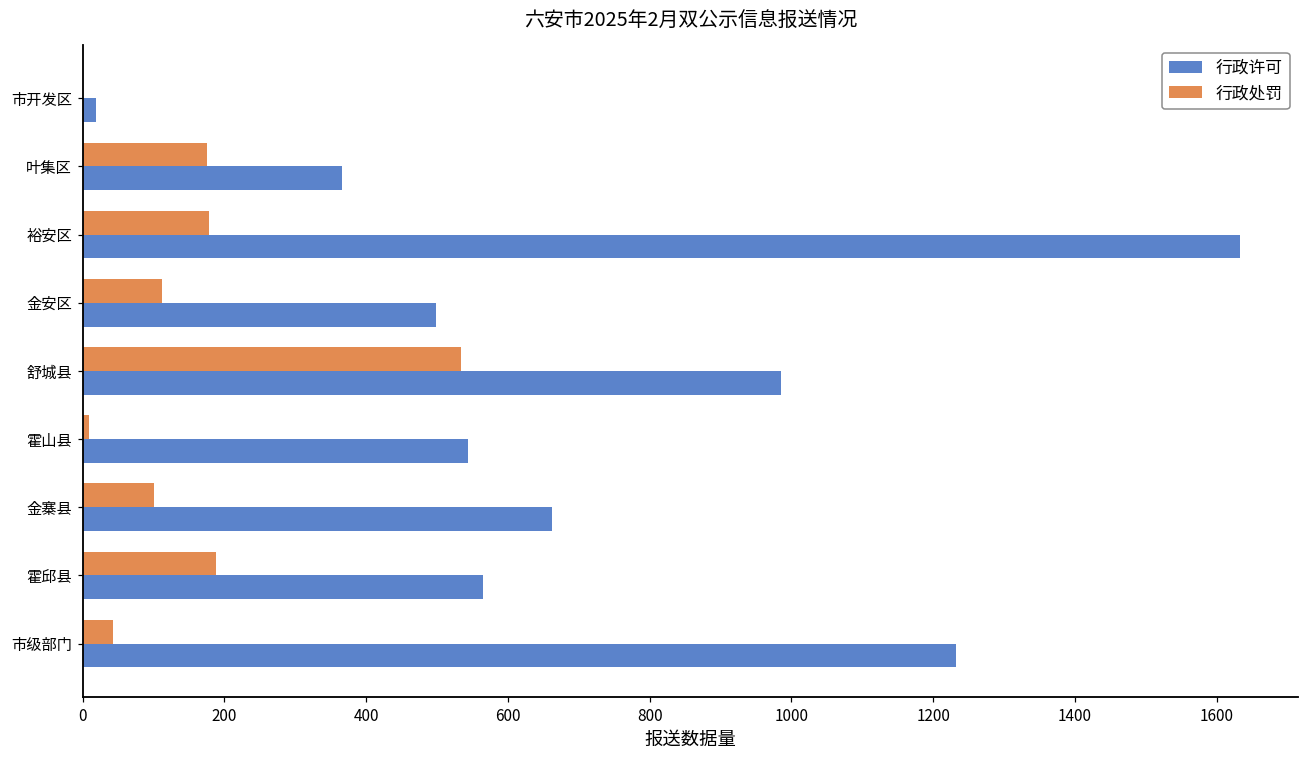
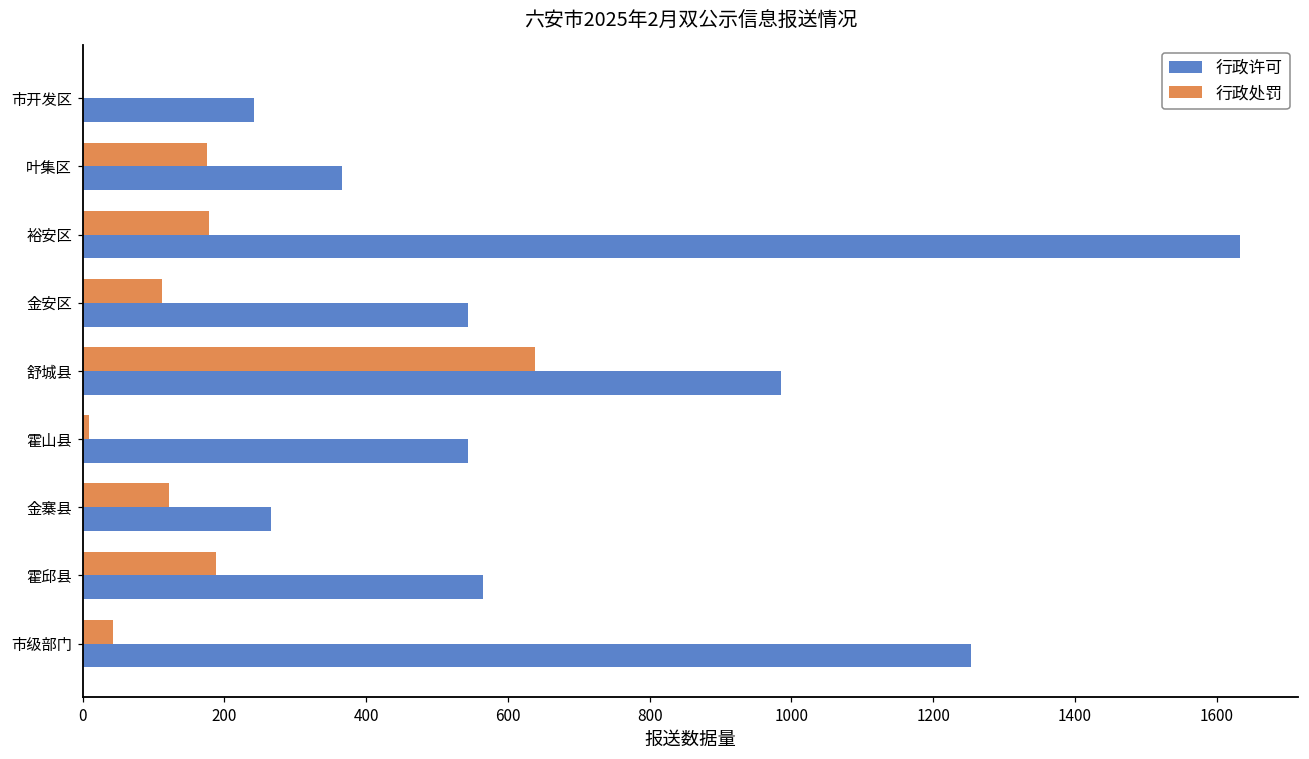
行政许可, 市开发区: 20 -> 240
行政许可, 金安区: 500 -> 540
行政处罚, 舒城县: 530 -> 640
行政处罚, 金寨县: 100 -> 120
行政许可, 金寨县: 660 -> 270
行政许可, 市级部门: 1230 -> 1250
